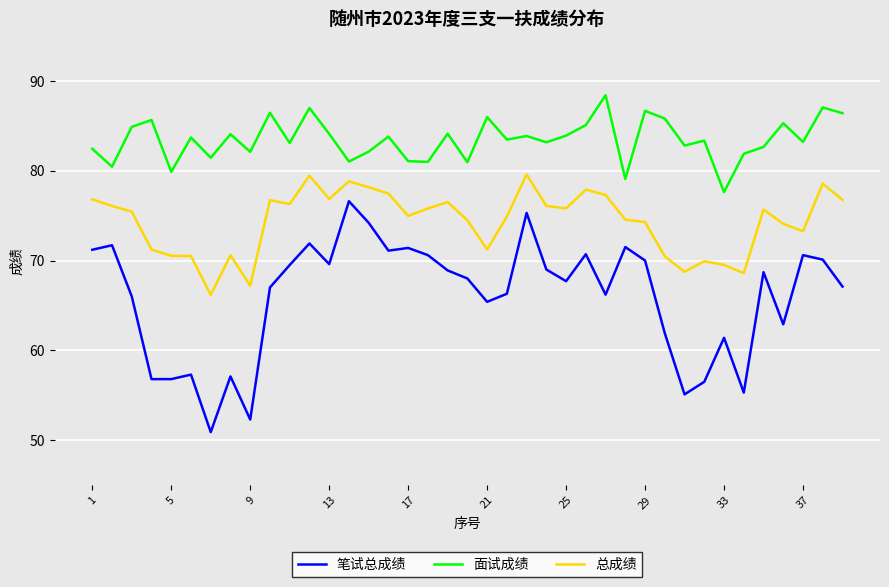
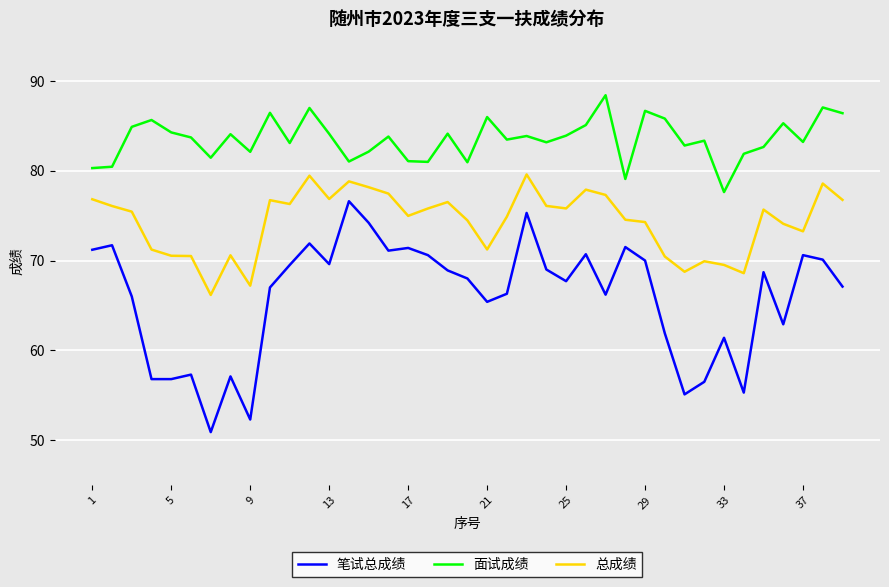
面试成绩, 1: 82 -> 80
面试成绩, 5: 80 -> 84
